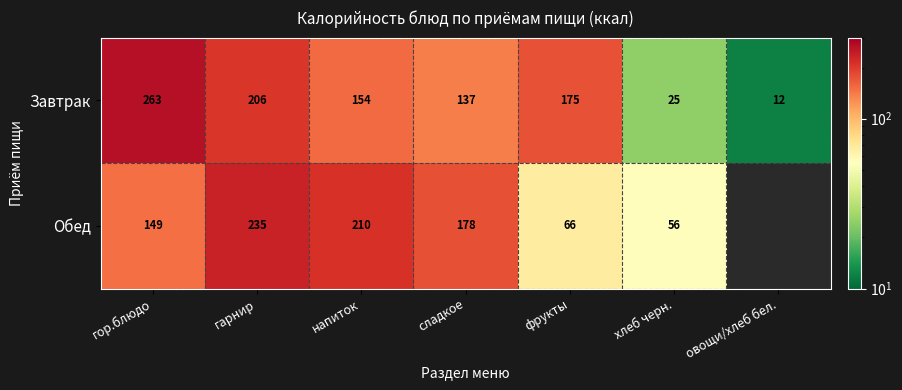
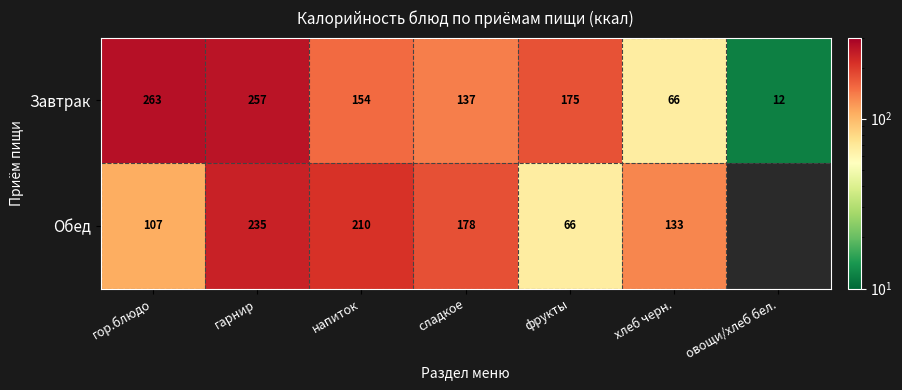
Завтрак, гарнир: 206 -> 257
Завтрак, хлеб черн.: 25 -> 66
Обед, гор.блюдо: 149 -> 107
Обед, хлеб черн.: 56 -> 133
